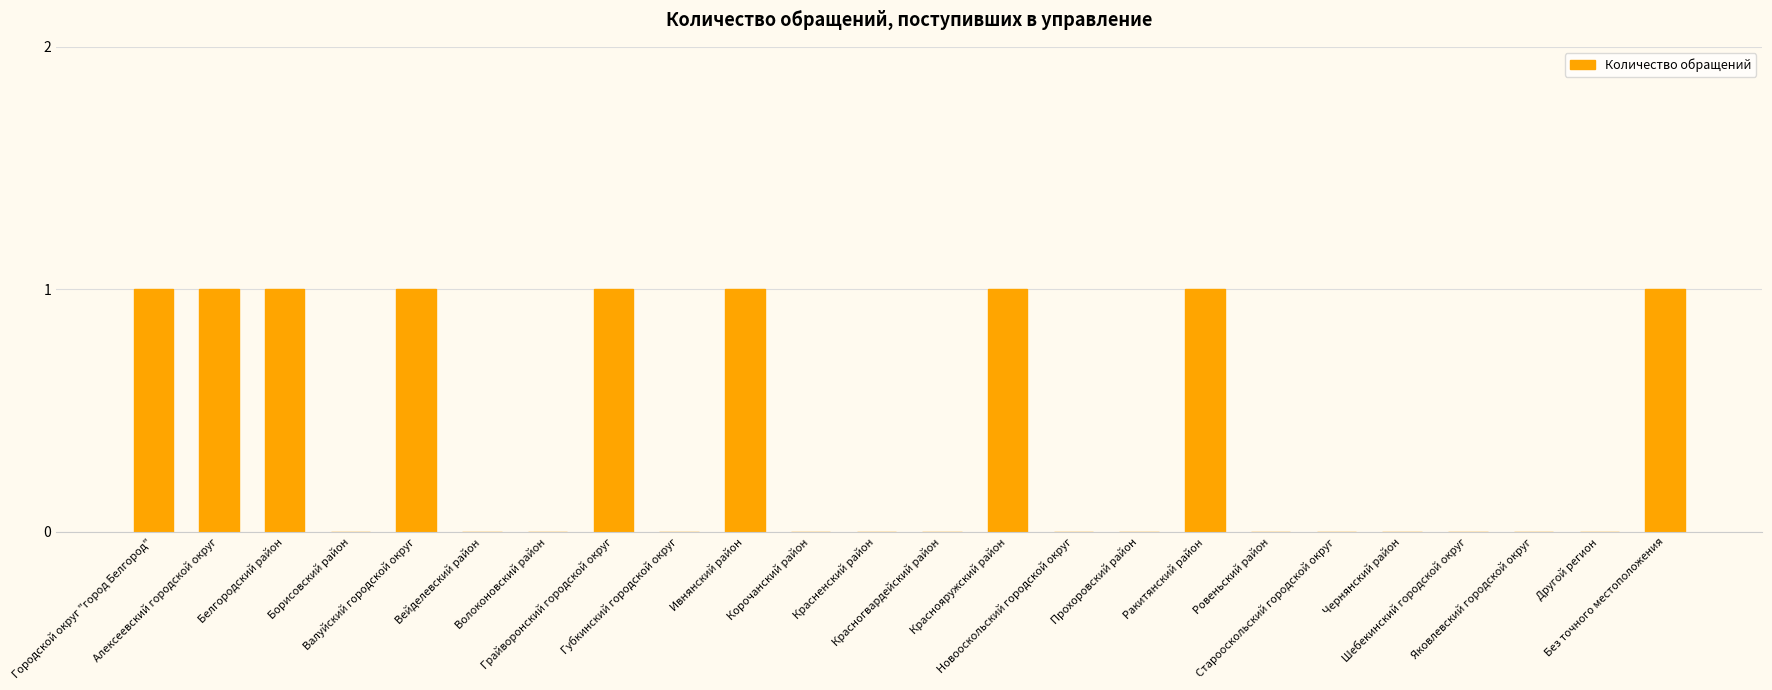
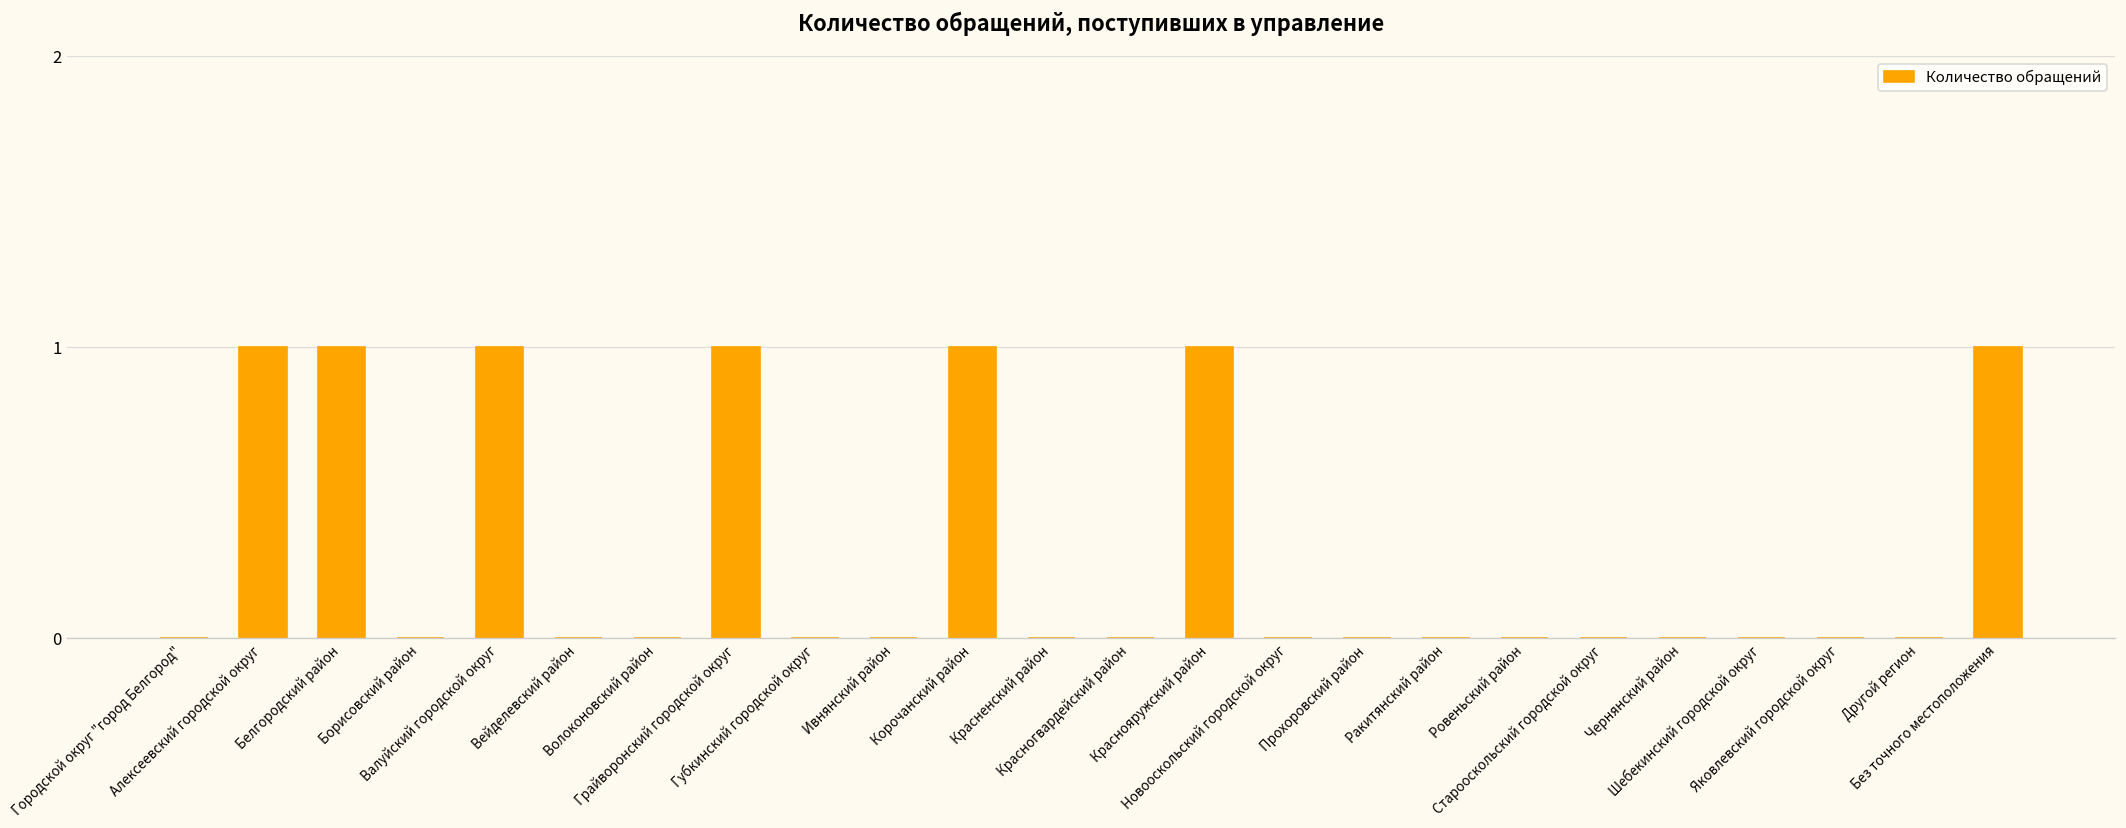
Городской округ "город Белгород": 1 -> 0
Ивнянский район: 1 -> 0
Корочанский район: 0 -> 1
Ракитянский район: 1 -> 0
